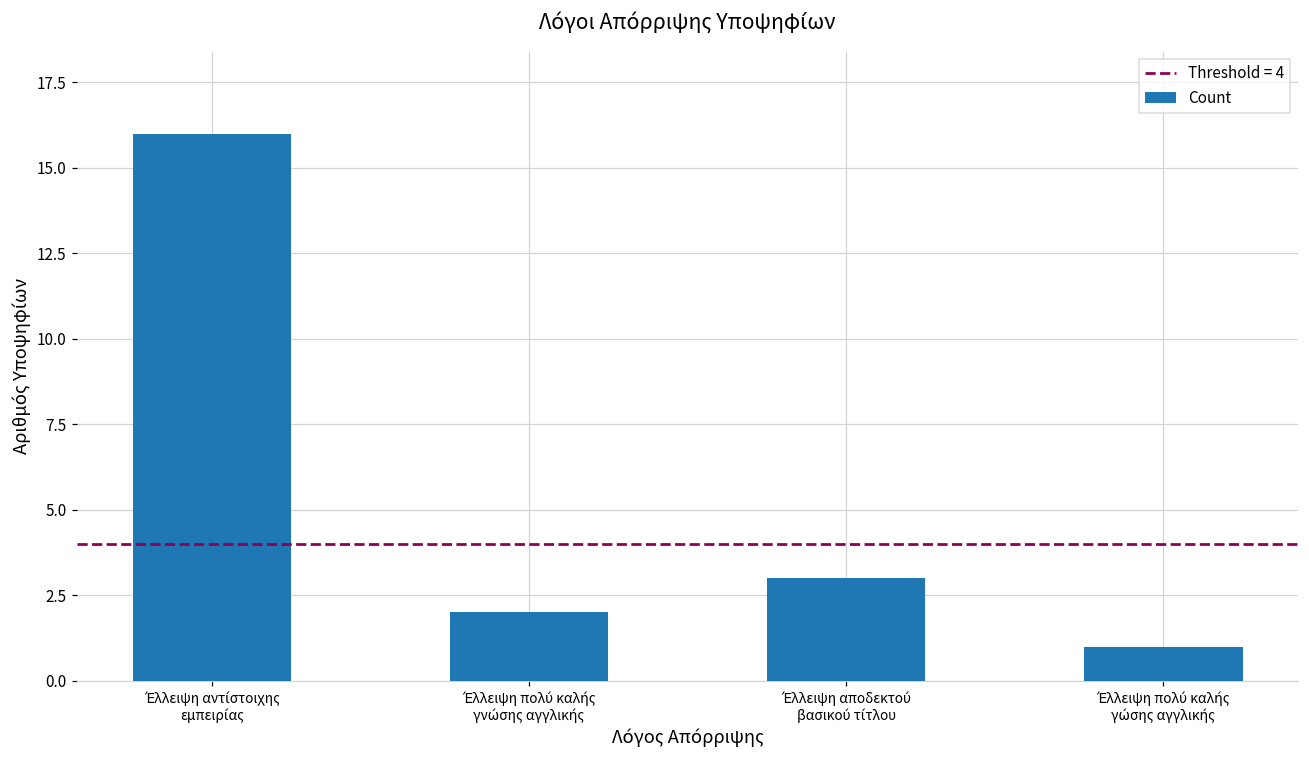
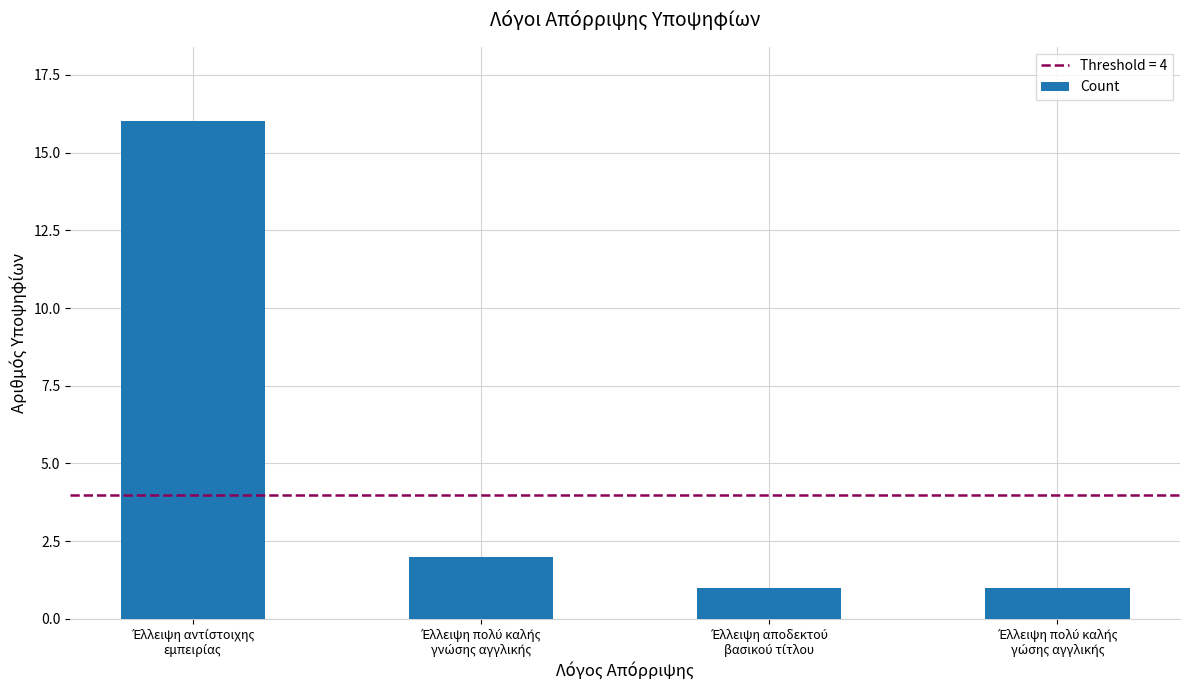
Έλλειψη αποδεκτού βασικού τίτλου: 3 -> 1
